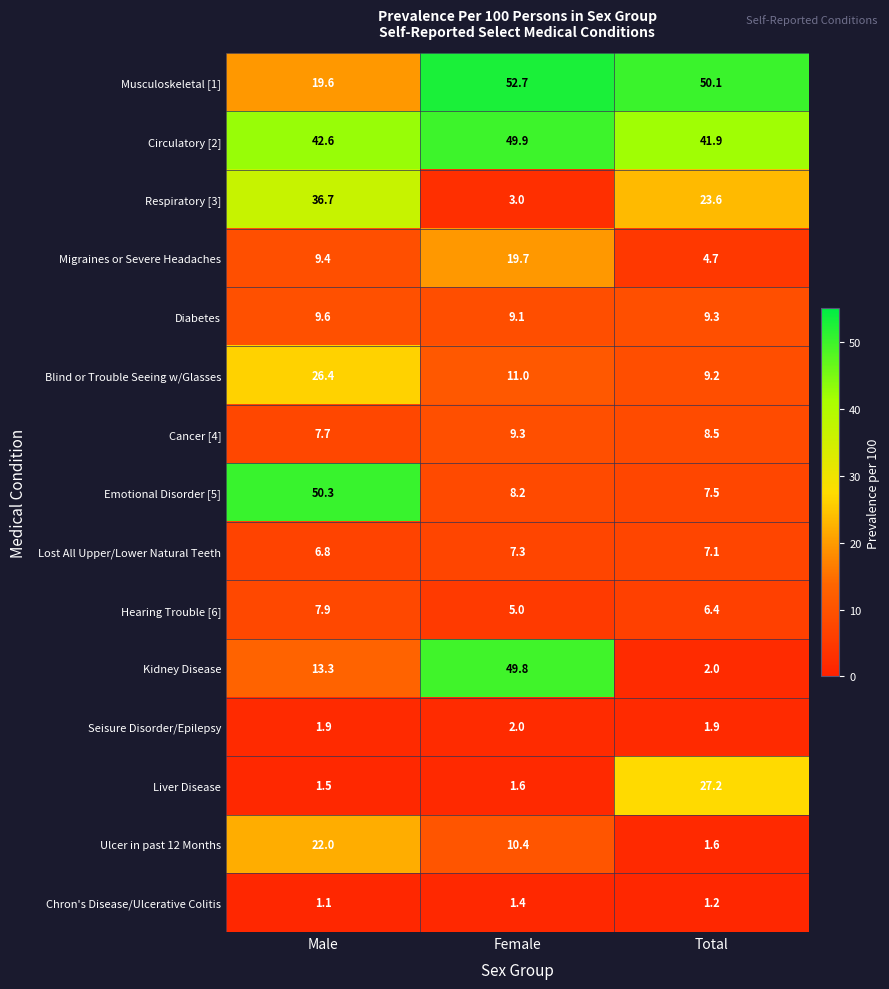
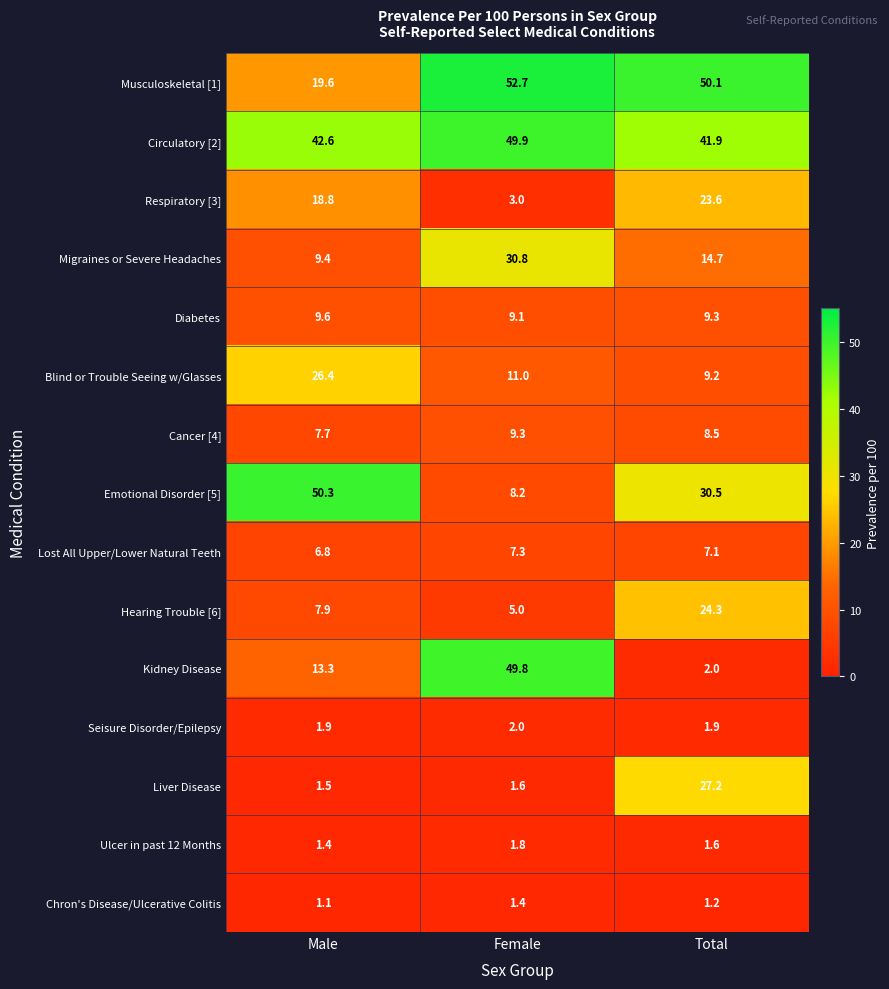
Respiratory [3], Male: 36.7 -> 18.8
Migraines or Severe Headaches, Female: 19.7 -> 30.8
Migraines or Severe Headaches, Total: 4.7 -> 14.7
Emotional Disorder [5], Total: 7.5 -> 30.5
Hearing Trouble [6], Total: 6.4 -> 24.3
Ulcer in past 12 Months, Male: 22.0 -> 1.4
Ulcer in past 12 Months, Female: 10.4 -> 1.8
